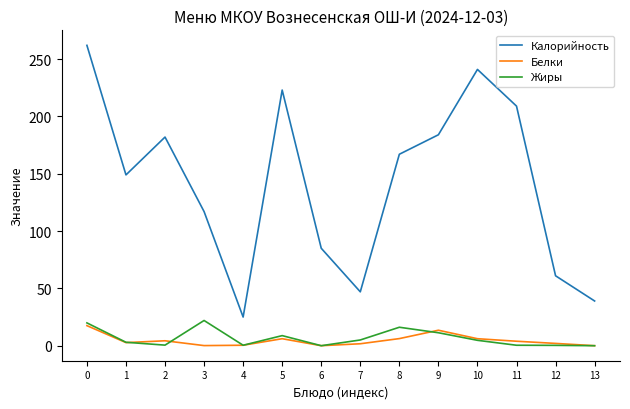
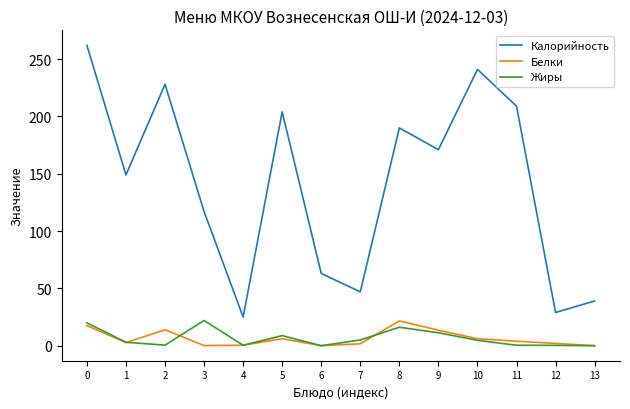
Калорийность, 2: 182 -> 228
Белки, 2: 4 -> 14
Калорийность, 5: 223 -> 204
Калорийность, 6: 85 -> 63
Калорийность, 8: 167 -> 190
Белки, 8: 6 -> 22
Калорийность, 9: 184 -> 171
Калорийность, 12: 61 -> 29
